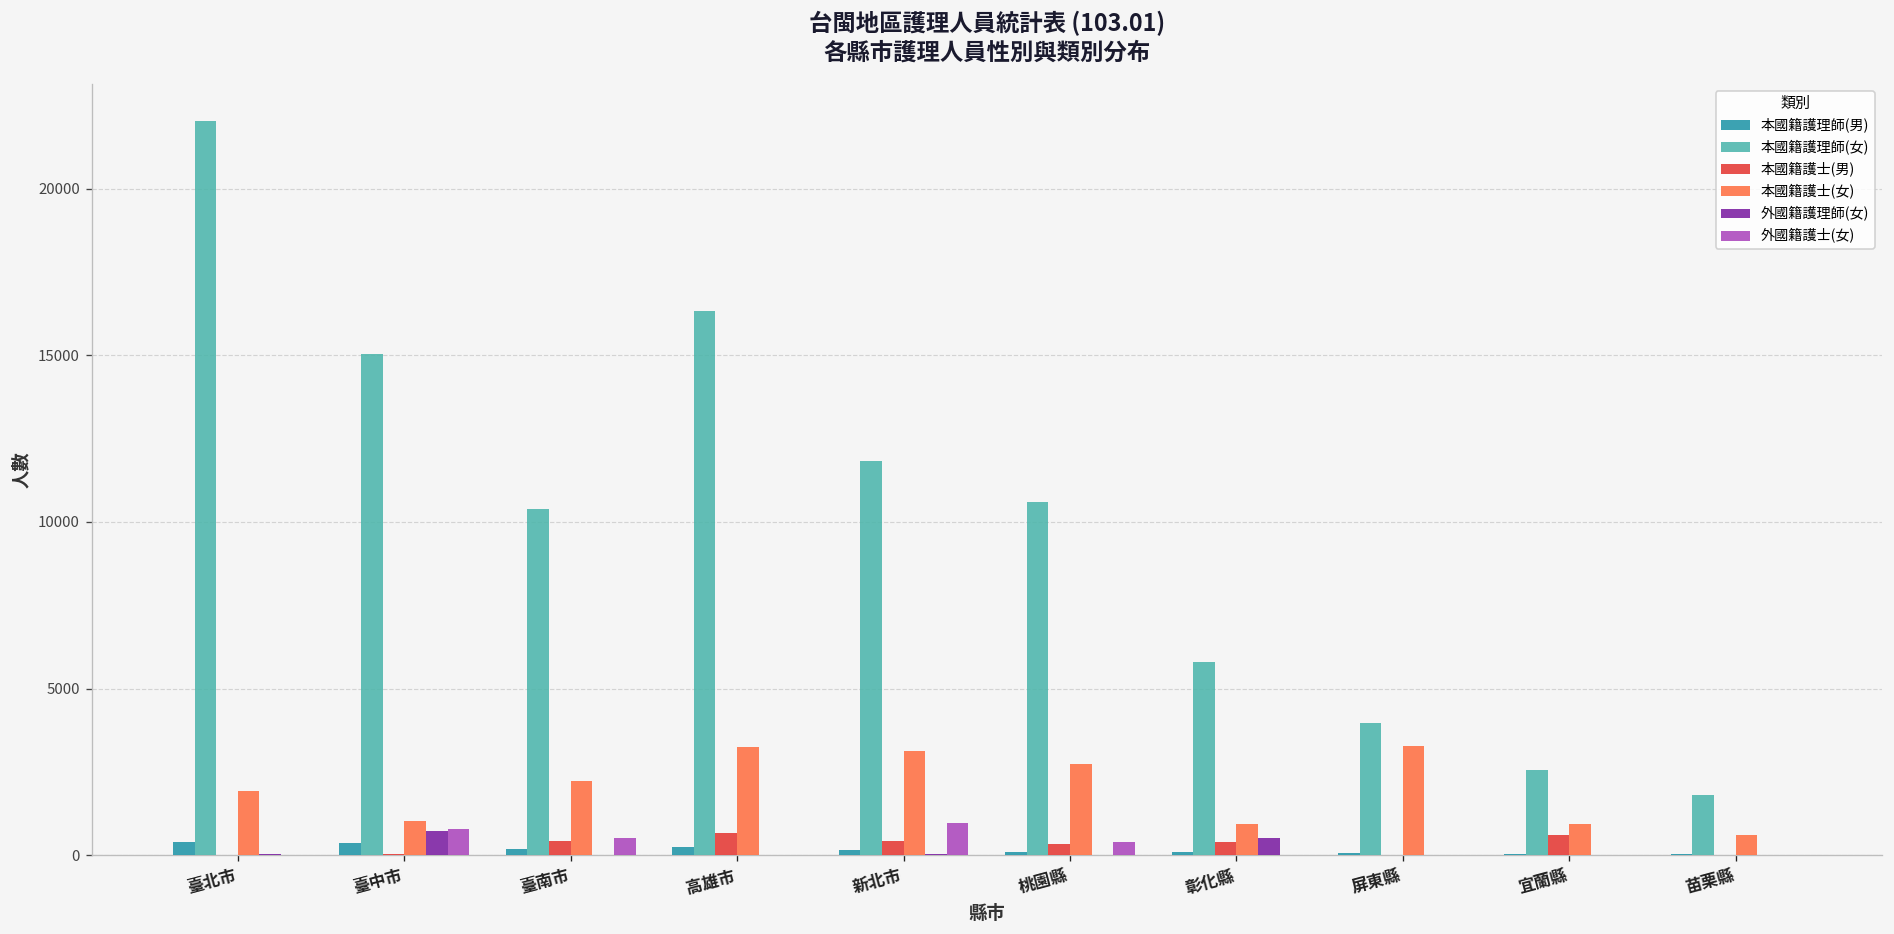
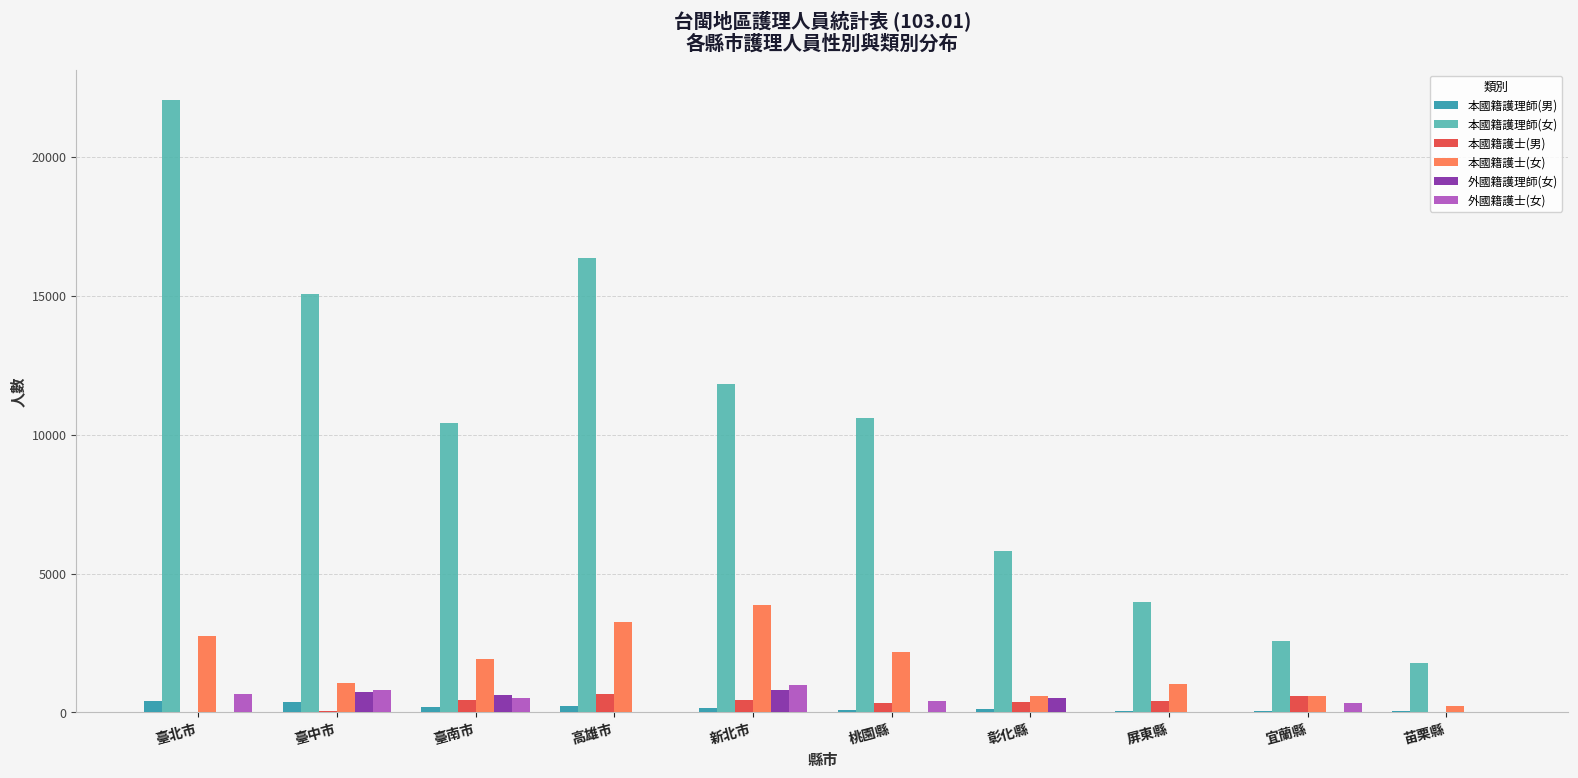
本國籍護士(女), 臺北市: 1900 -> 2700
外國籍護士(女), 臺北市: 0 -> 700
本國籍護士(女), 臺南市: 2200 -> 1900
外國籍護理師(女), 臺南市: 0 -> 600
本國籍護士(女), 新北市: 3100 -> 3900
外國籍護理師(女), 新北市: 0 -> 800
本國籍護士(女), 桃園縣: 2700 -> 2200
本國籍護士(女), 彰化縣: 900 -> 600
本國籍護士(男), 屏東縣: 0 -> 400
本國籍護士(女), 屏東縣: 3300 -> 1000
本國籍護士(女), 宜蘭縣: 900 -> 600
外國籍護士(女), 宜蘭縣: 0 -> 300
本國籍護士(女), 苗栗縣: 600 -> 200
